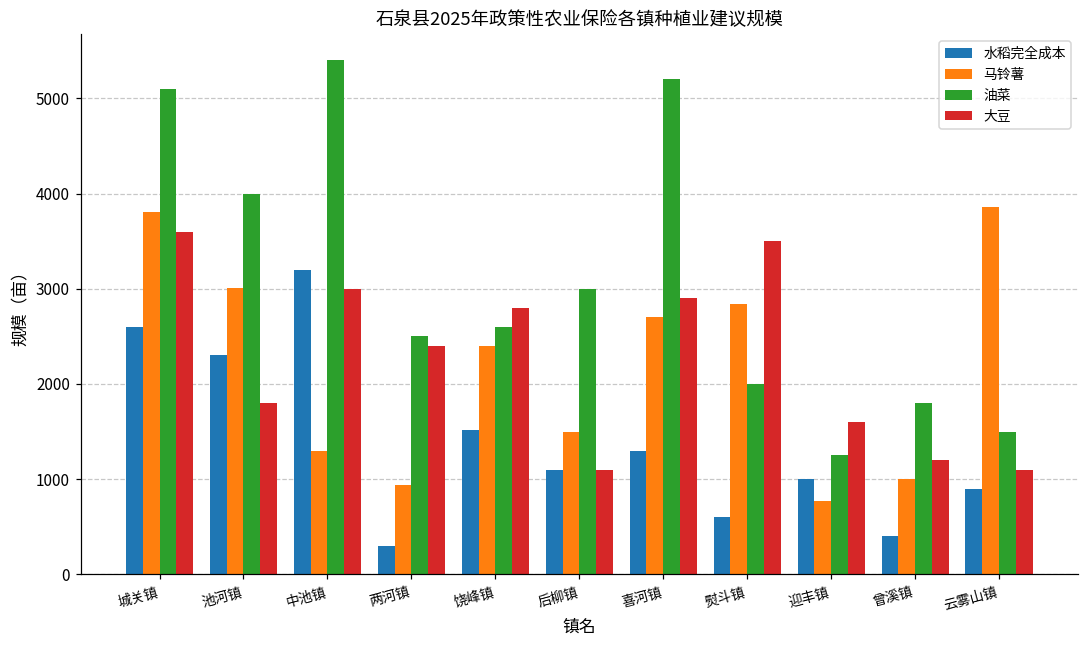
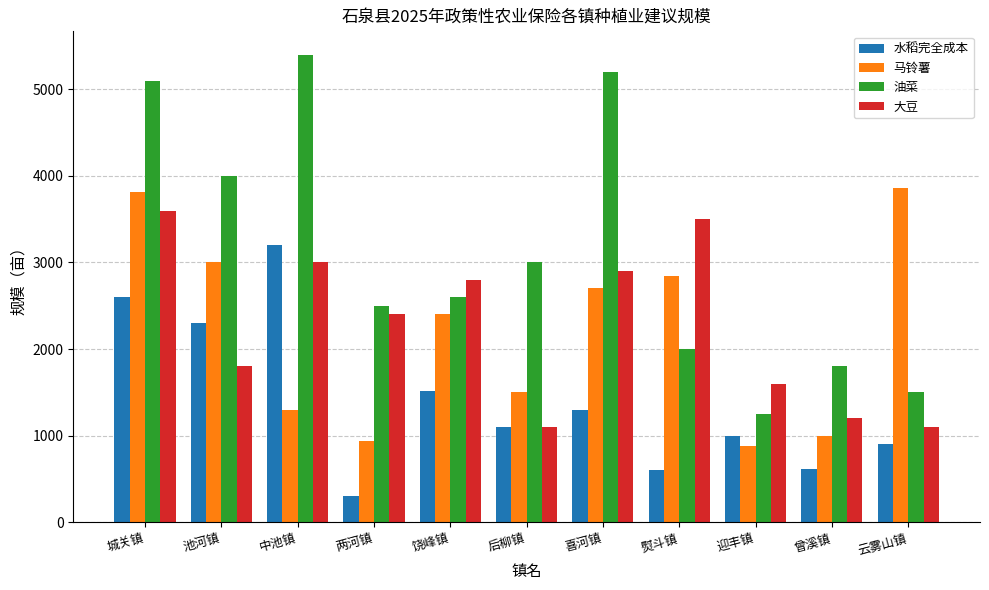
马铃薯, 迎丰镇: 800 -> 900
水稻完全成本, 曾溪镇: 400 -> 600
